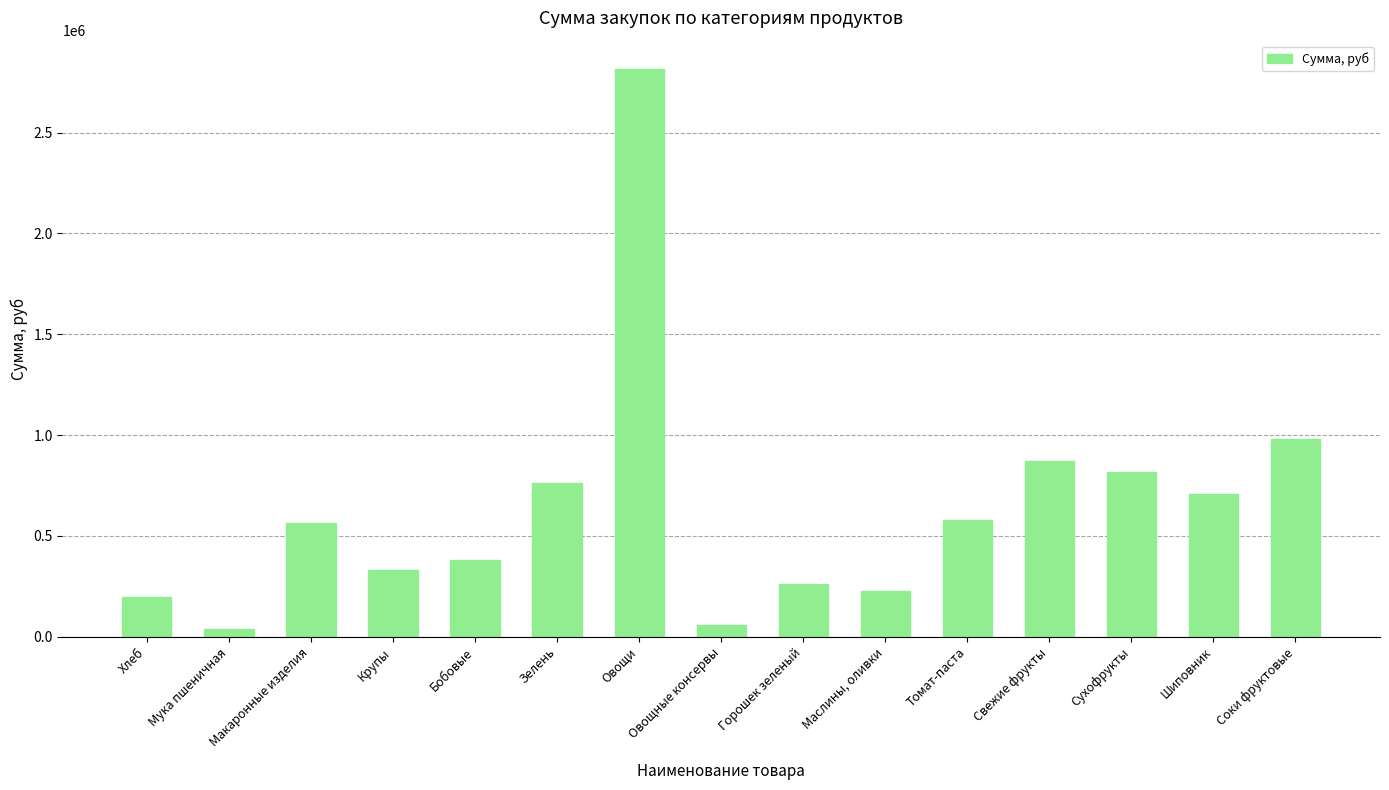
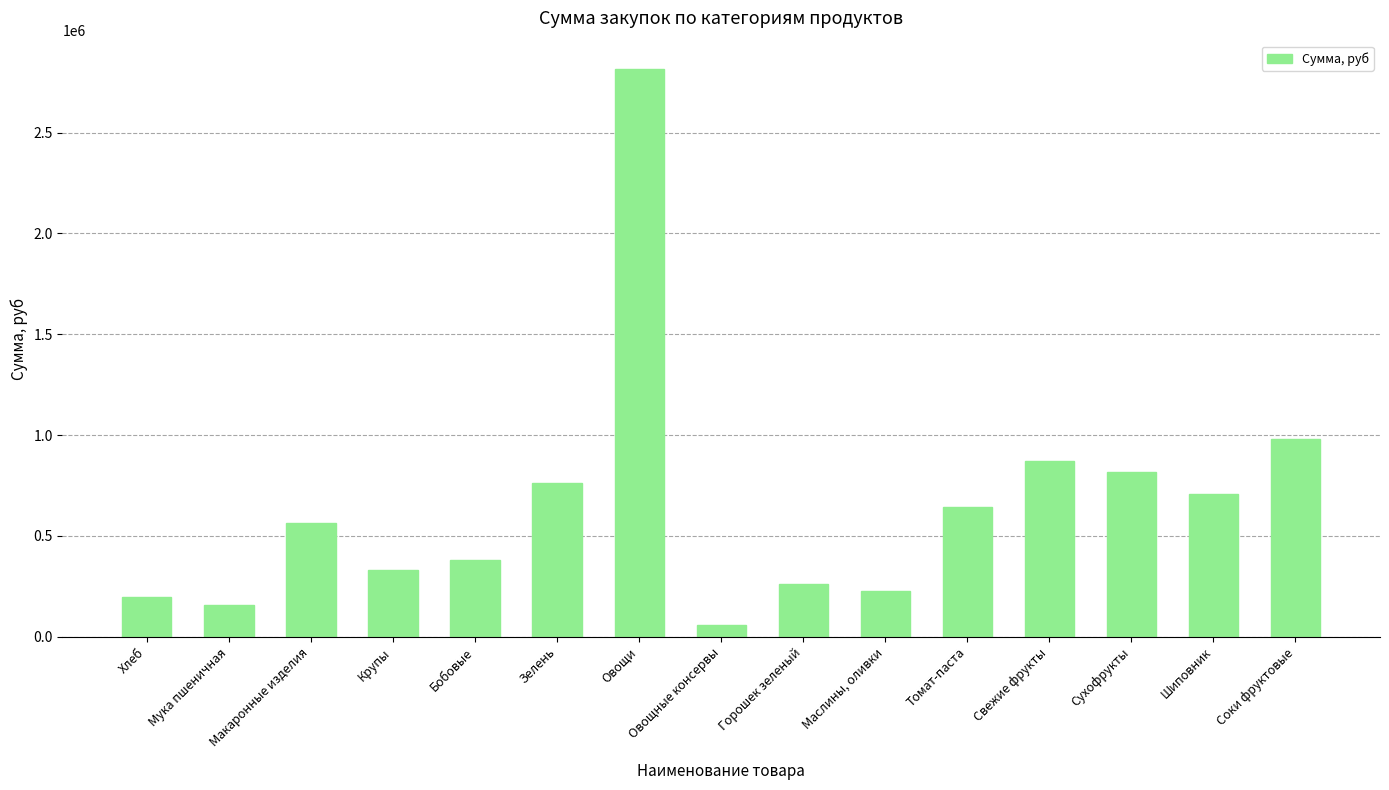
Мука пшеничная: 40000 -> 160000
Томат-паста: 580000 -> 640000
